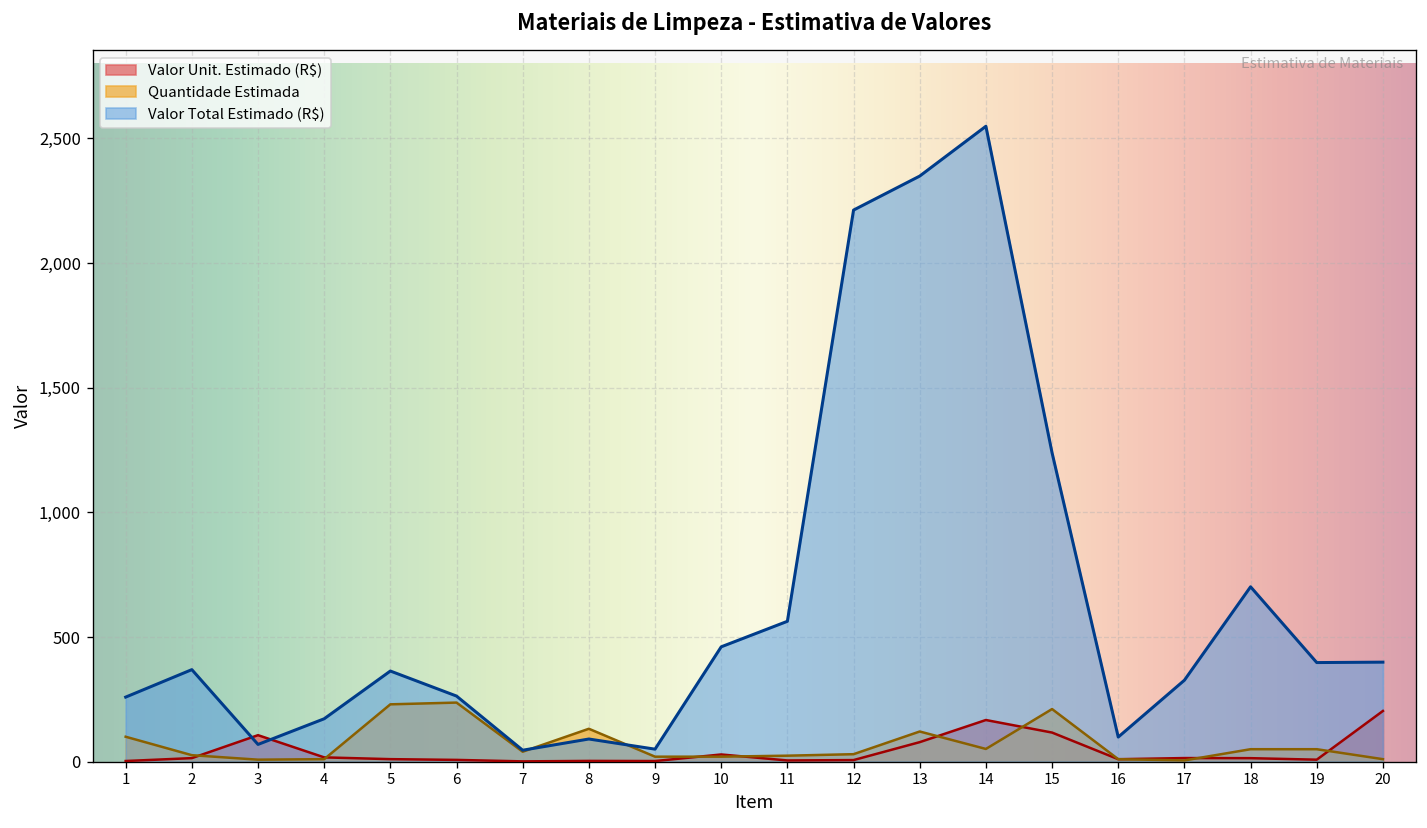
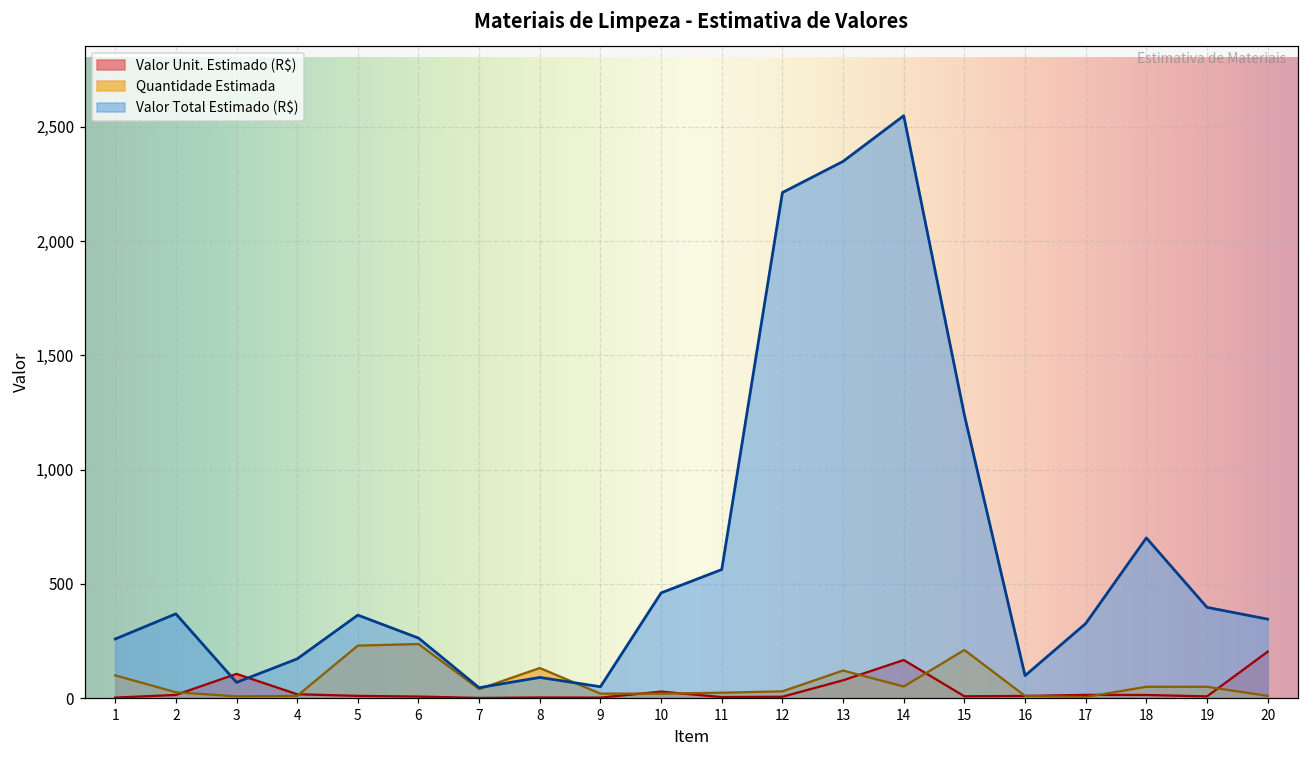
Valor Unit. Estimado (R$), 15: 120 -> 10
Valor Total Estimado (R$), 20: 400 -> 350
